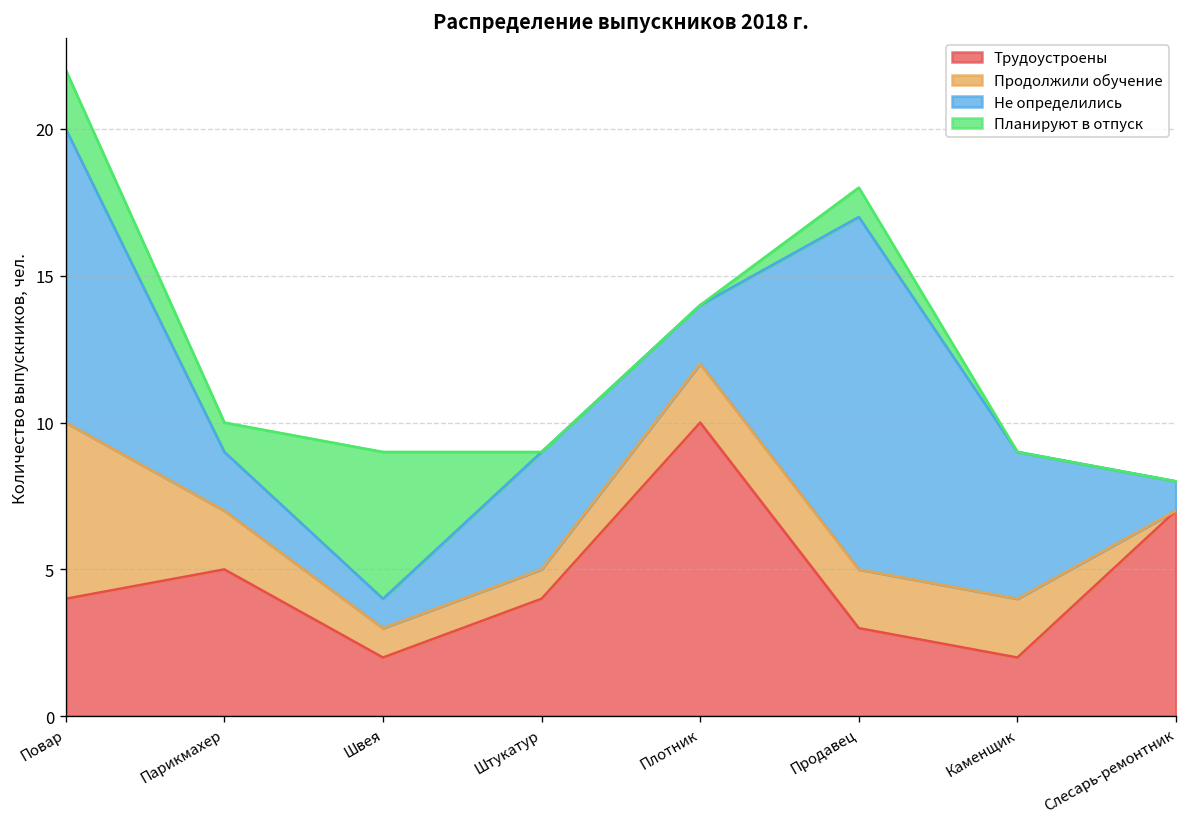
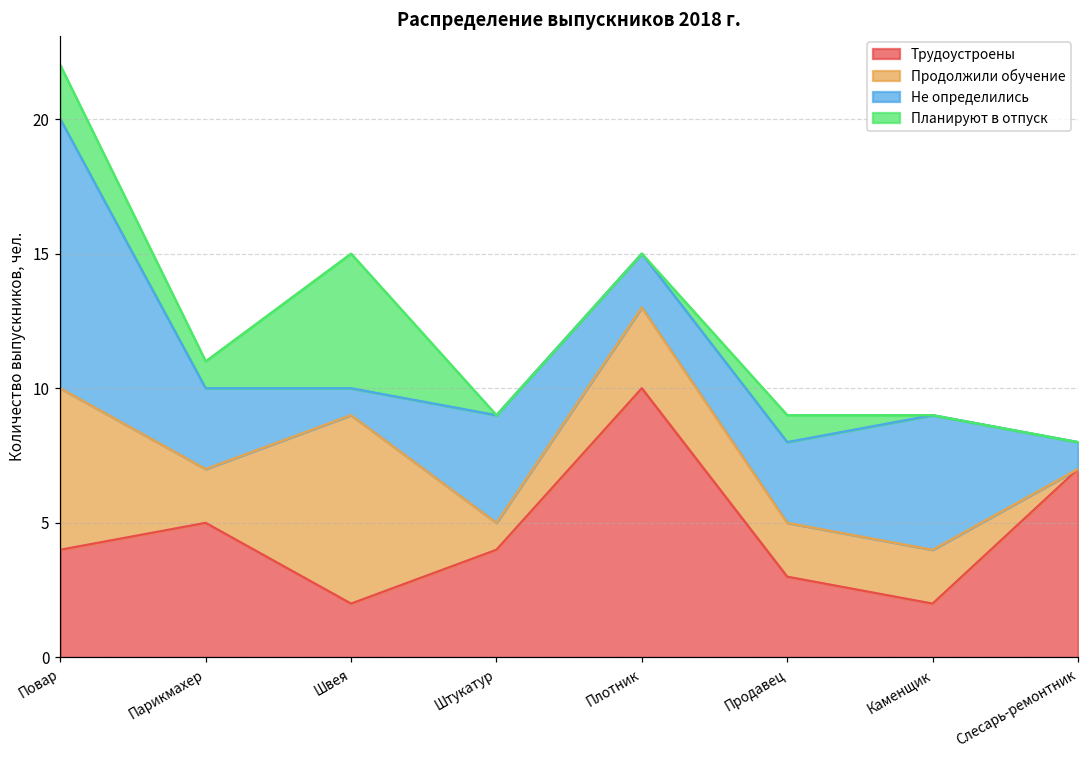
Не определились, Парикмахер: 2 -> 3
Продолжили обучение, Швея: 1 -> 7
Продолжили обучение, Плотник: 2 -> 3
Не определились, Продавец: 12 -> 3
